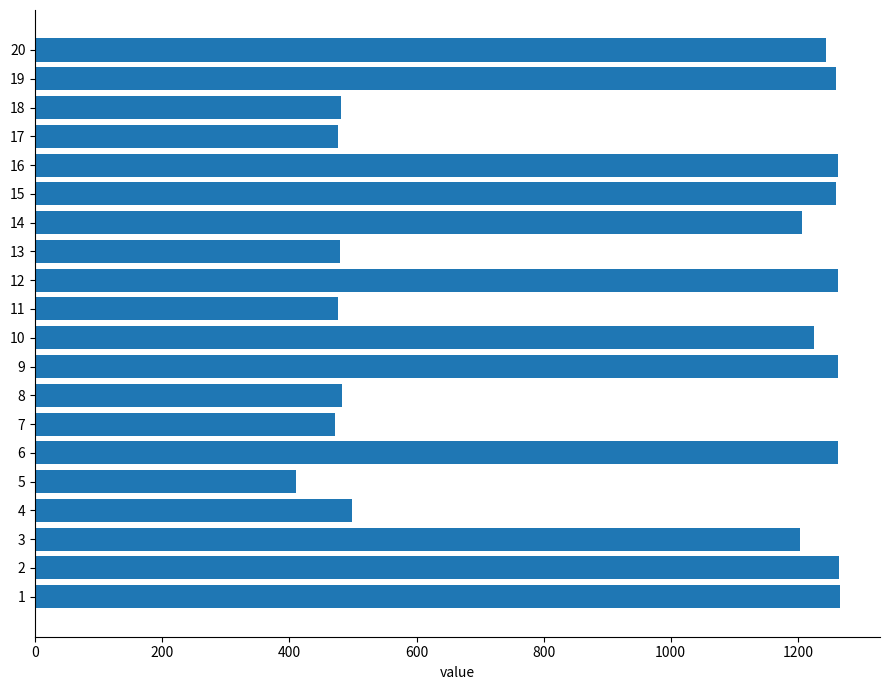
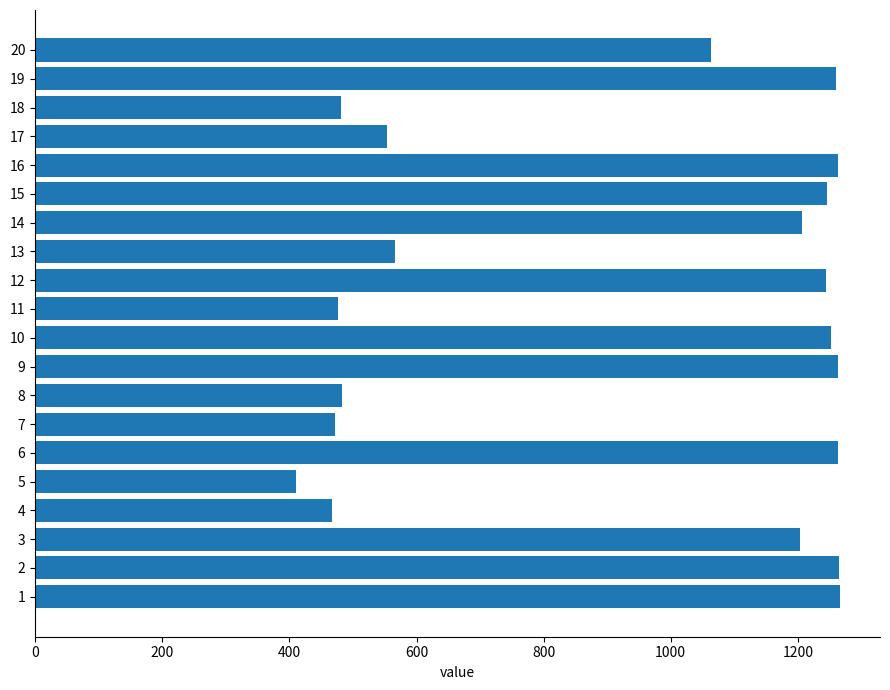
20: 1240 -> 1060
17: 480 -> 550
15: 1260 -> 1250
13: 480 -> 570
12: 1260 -> 1240
10: 1230 -> 1250
4: 500 -> 470
